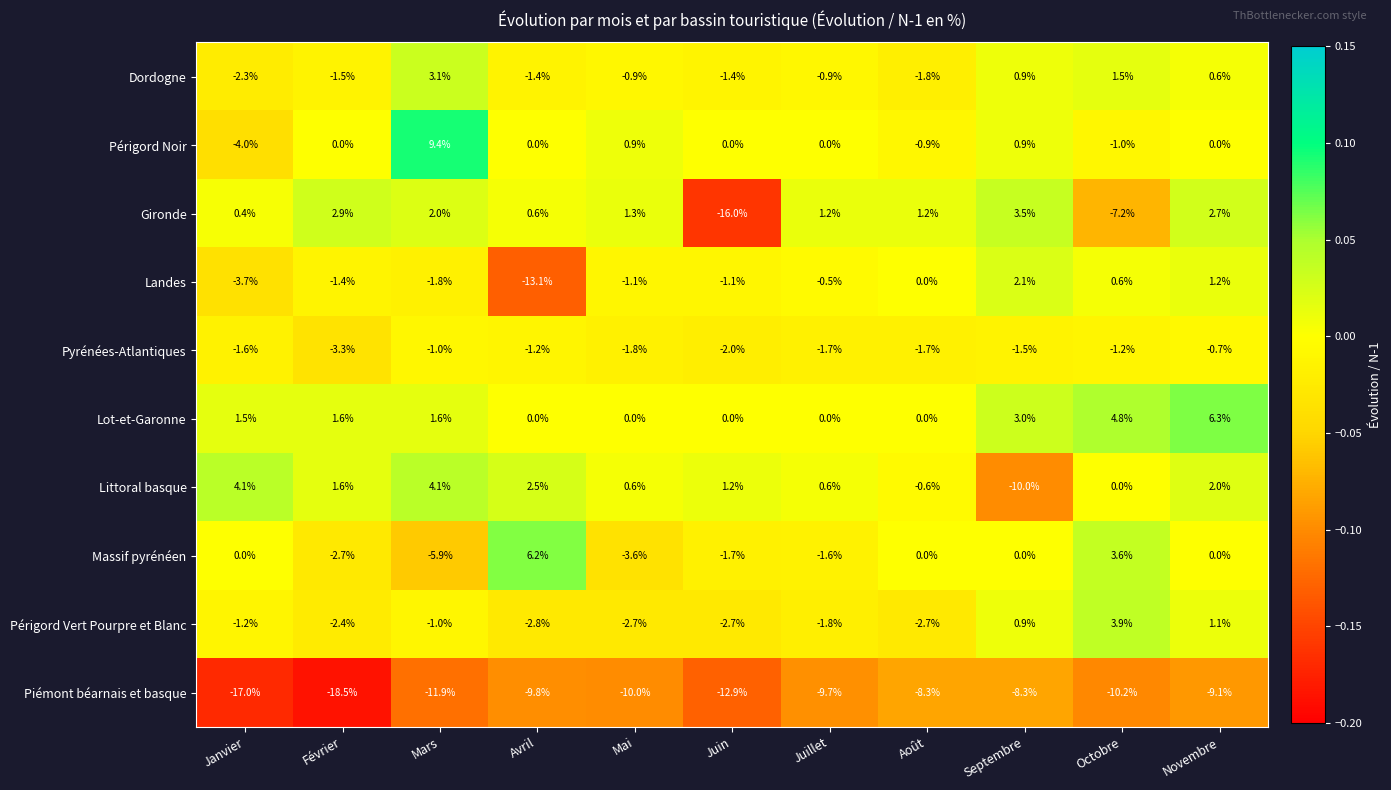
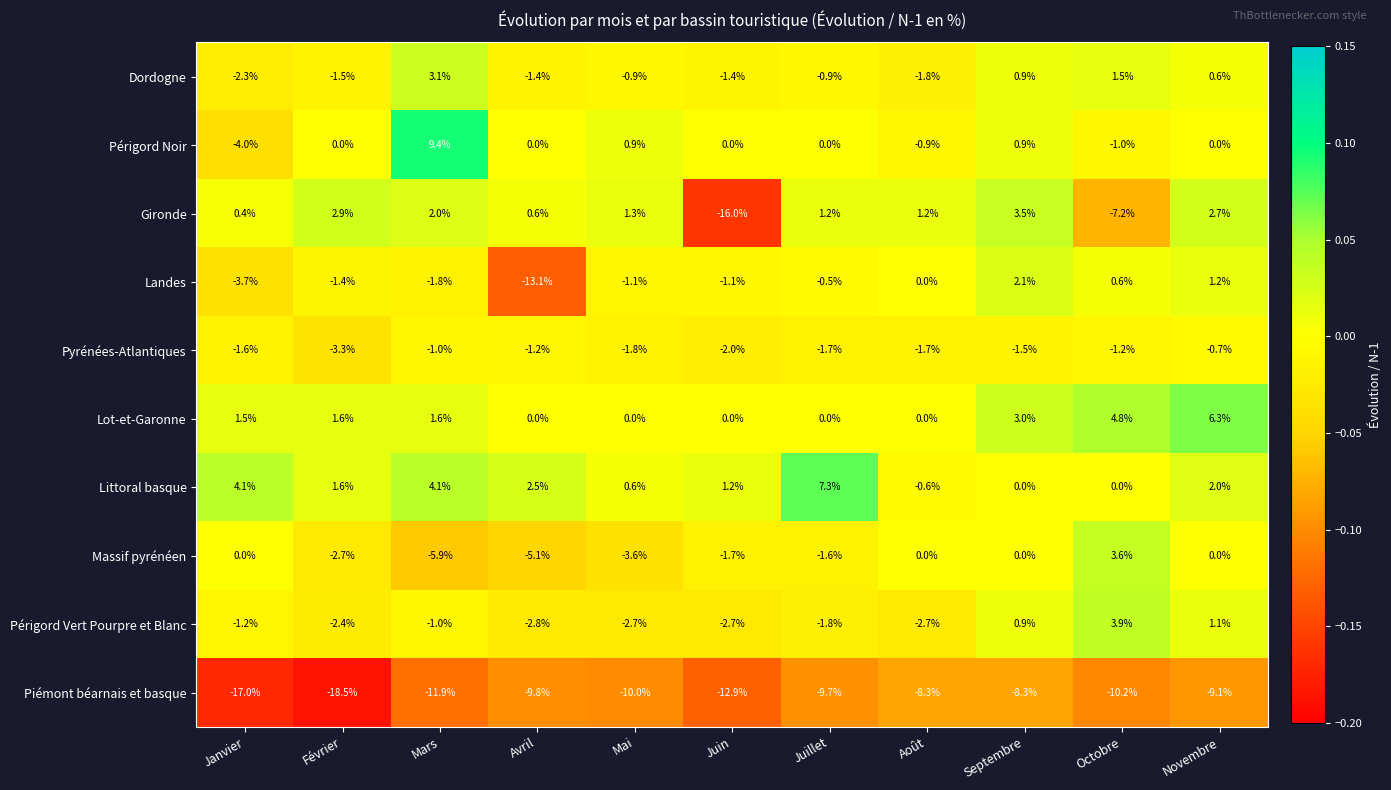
Littoral basque, Juillet: 0.6% -> 7.3%
Littoral basque, Septembre: -10.0% -> 0.0%
Massif pyrénéen, Avril: 6.2% -> -5.1%
